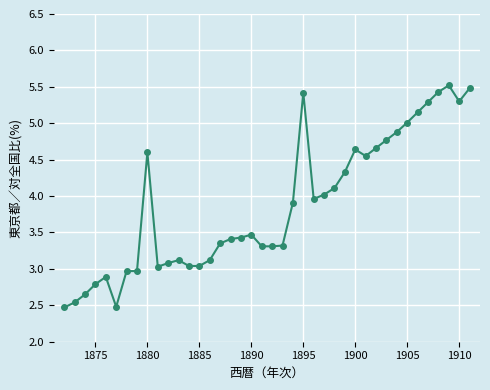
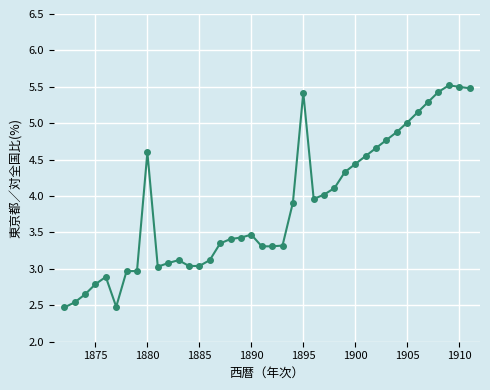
1900: 4.6 -> 4.4
1910: 5.3 -> 5.5
